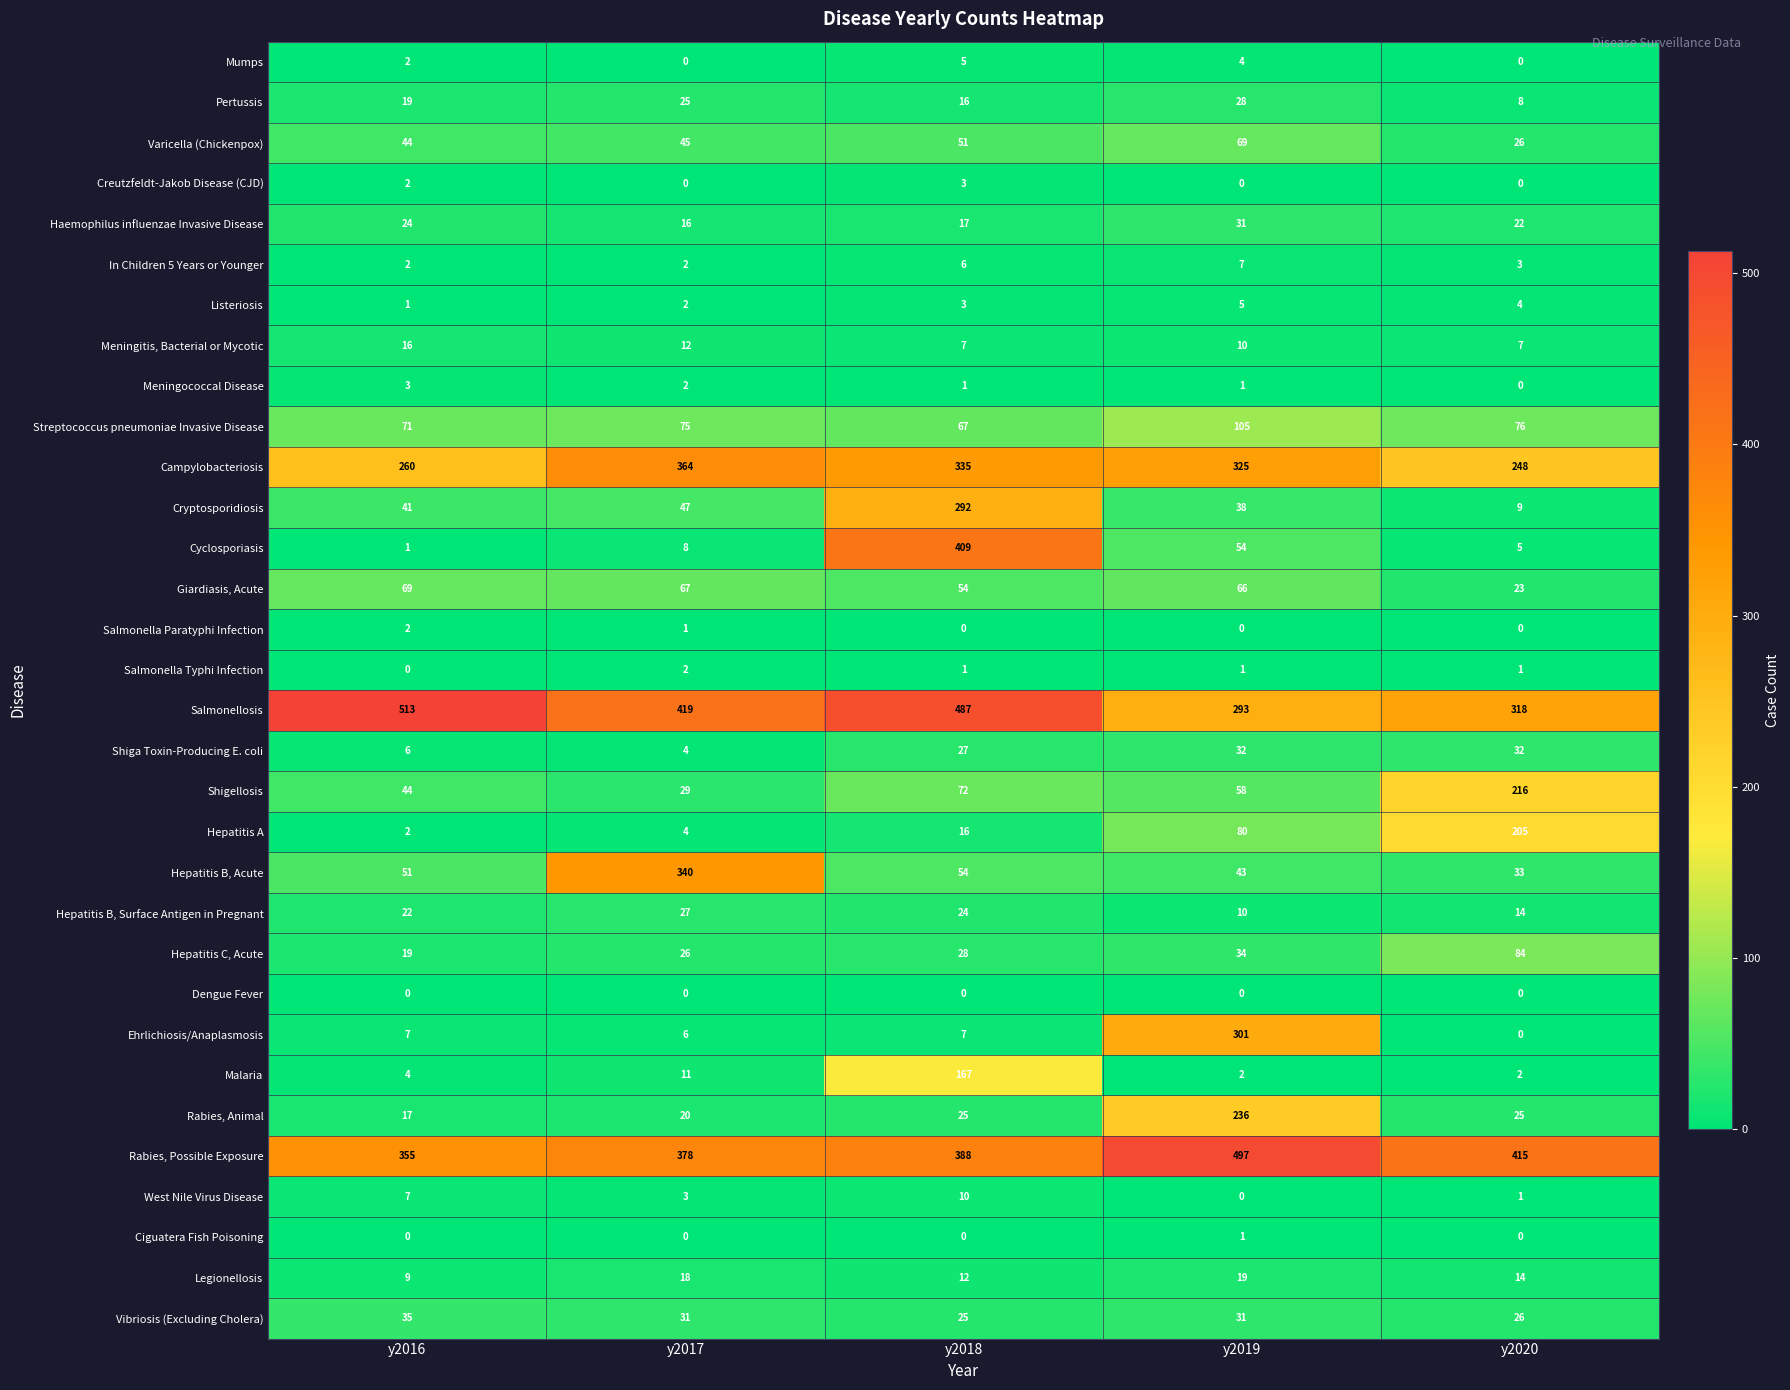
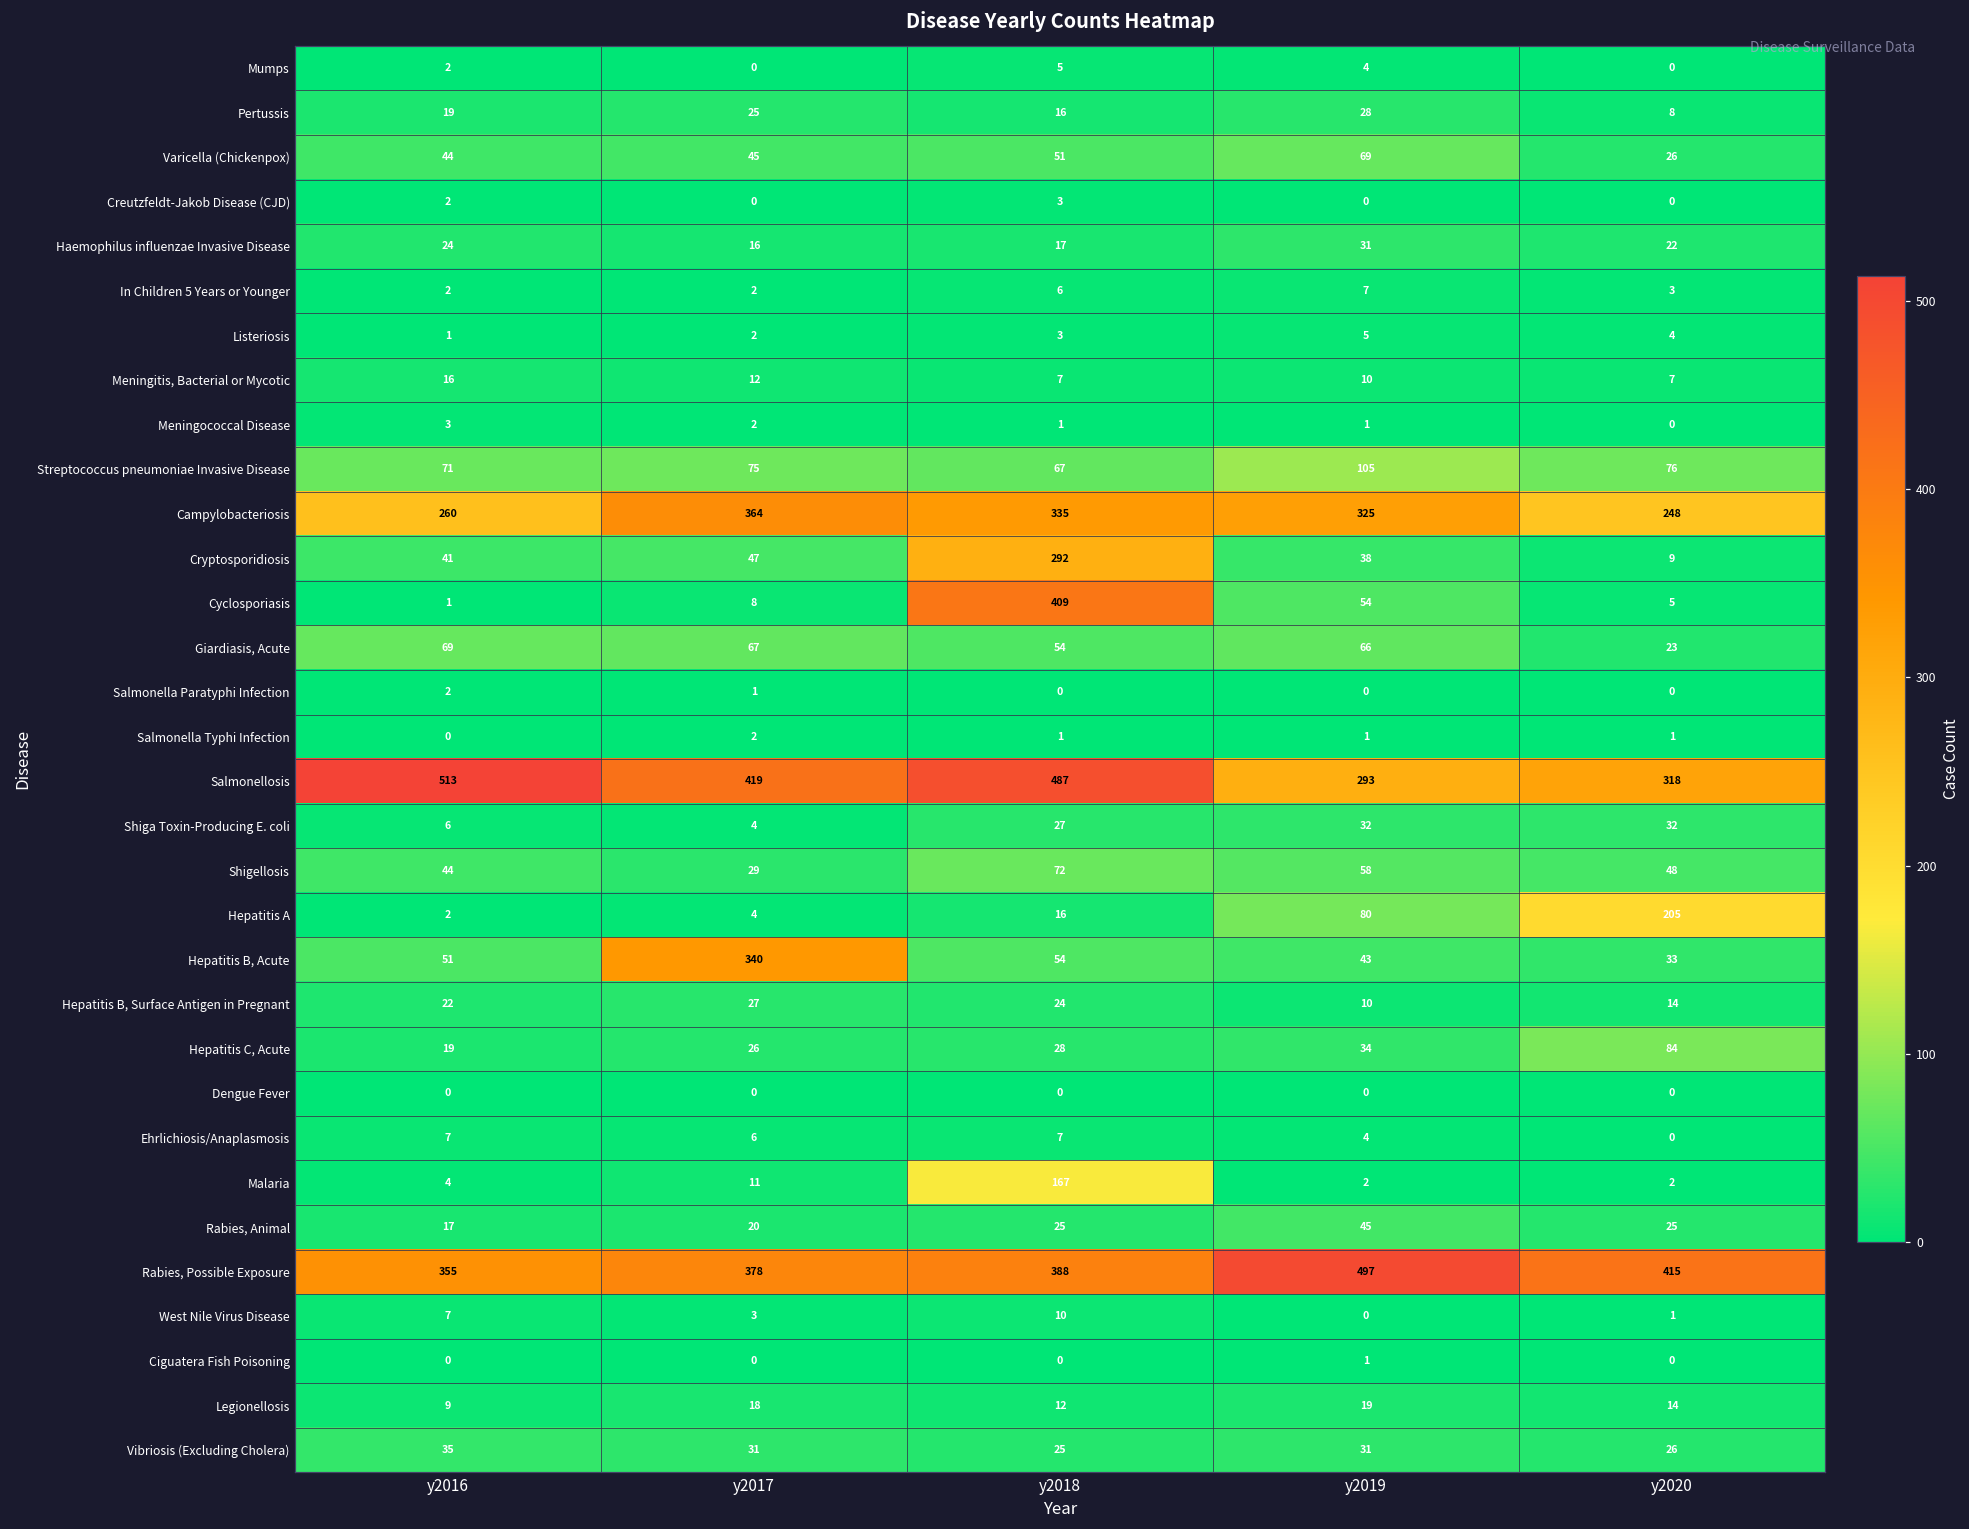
Shigellosis, y2020: 216 -> 48
Ehrlichiosis/Anaplasmosis, y2019: 301 -> 4
Rabies, Animal, y2019: 236 -> 45
